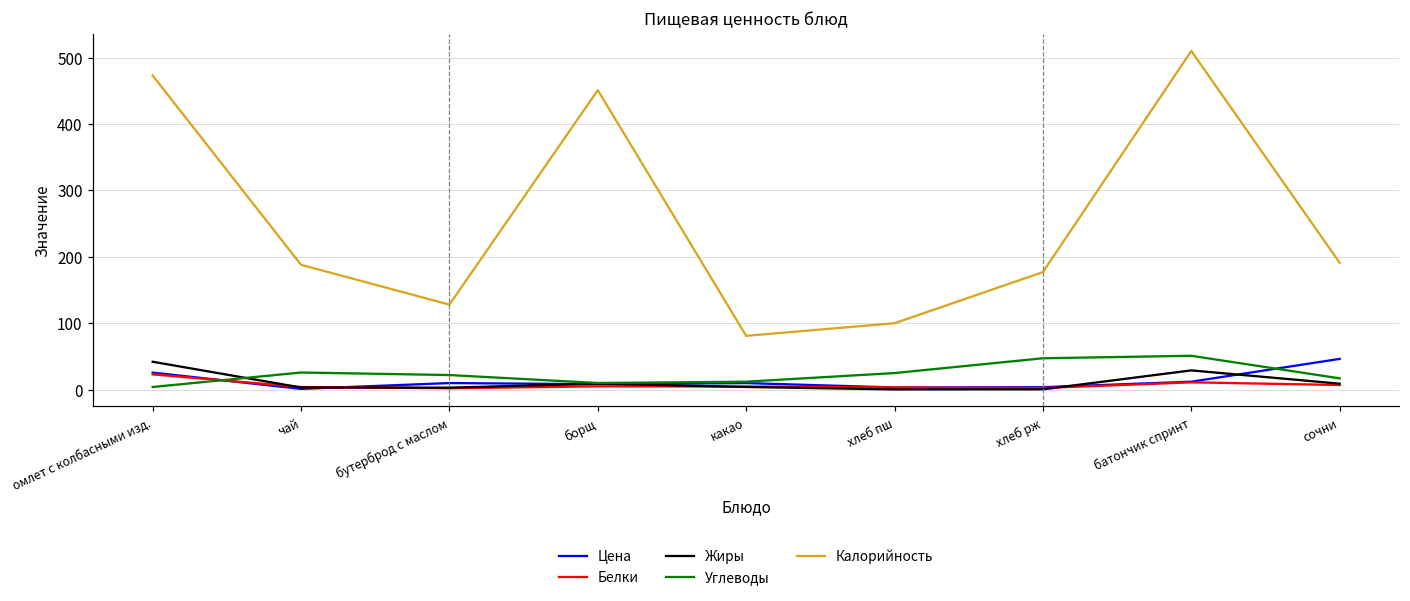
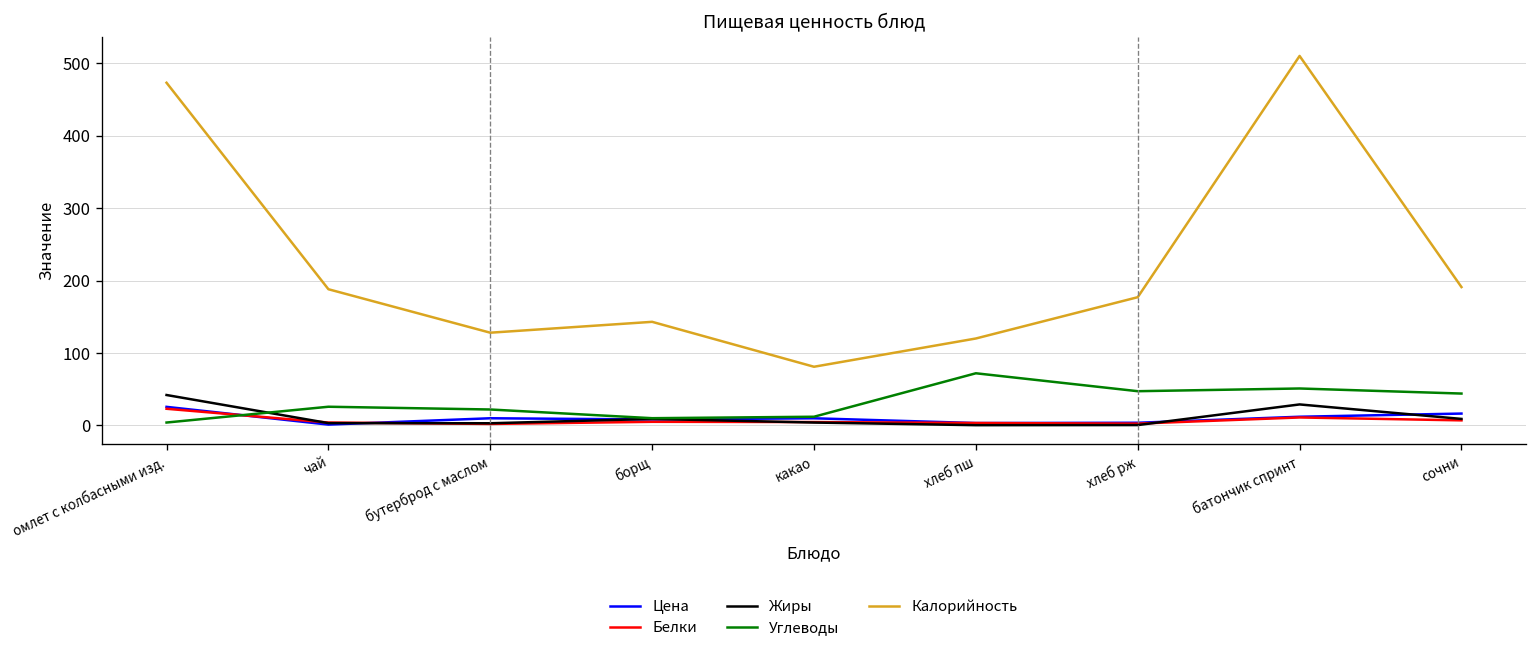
Калорийность, борщ: 450 -> 140
Углеводы, хлеб пш: 30 -> 70
Калорийность, хлеб пш: 100 -> 120
Цена, сочни: 50 -> 20
Углеводы, сочни: 20 -> 40
